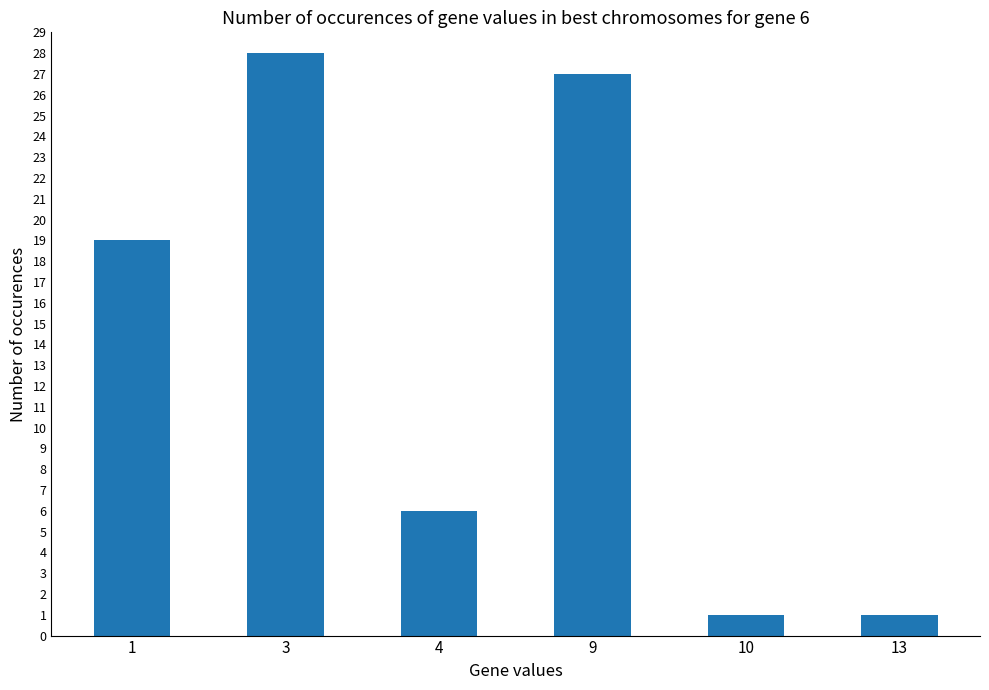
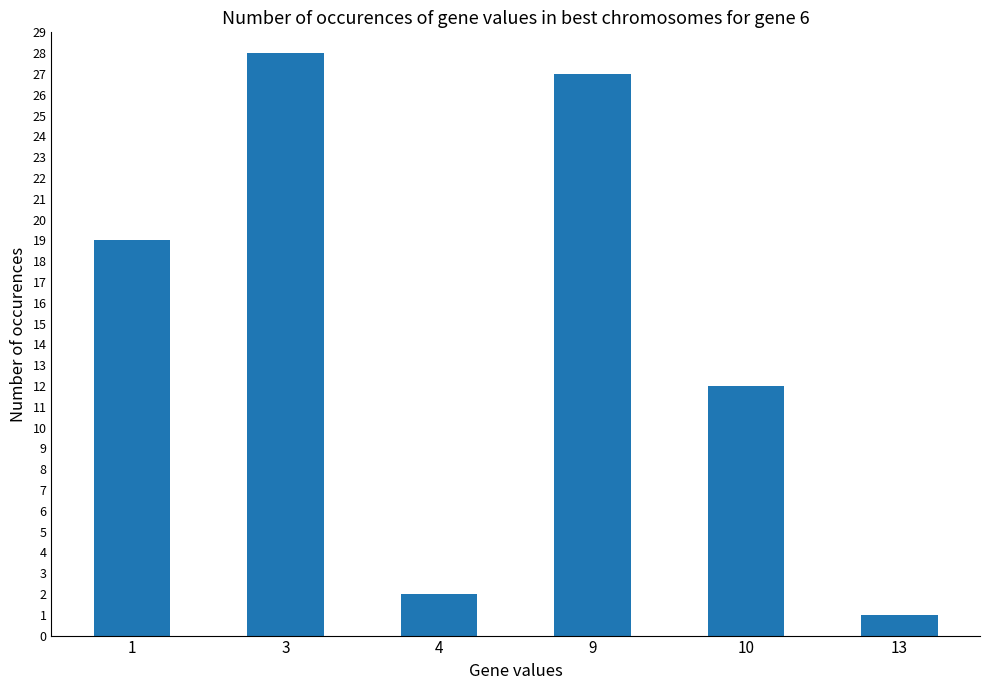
4: 6 -> 2
10: 1 -> 12
